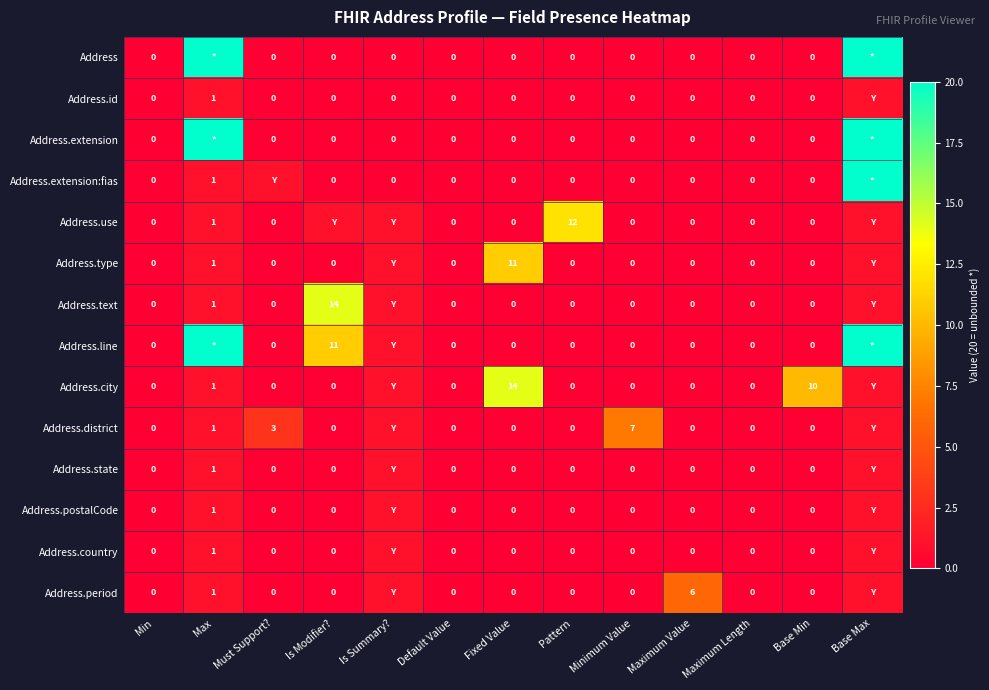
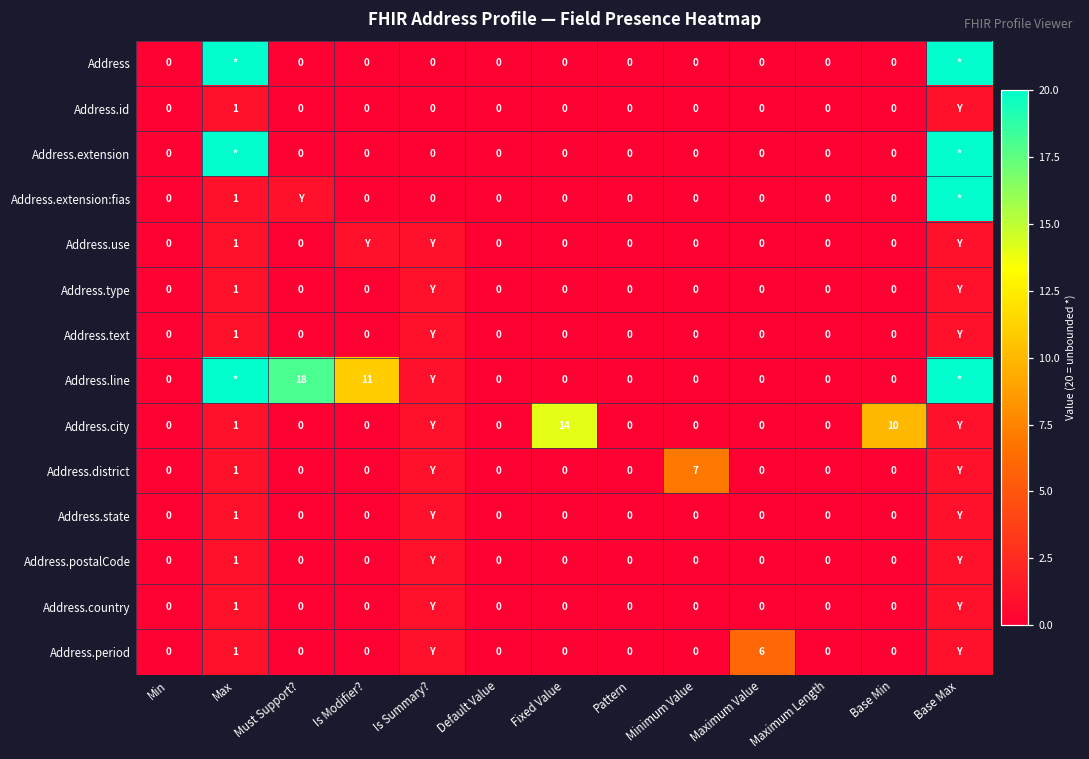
Address.use, Pattern: 12 -> 0
Address.type, Fixed Value: 11 -> 0
Address.text, Is Modifier?: 14 -> 0
Address.line, Must Support?: 0 -> 18
Address.district, Must Support?: 3 -> 0
